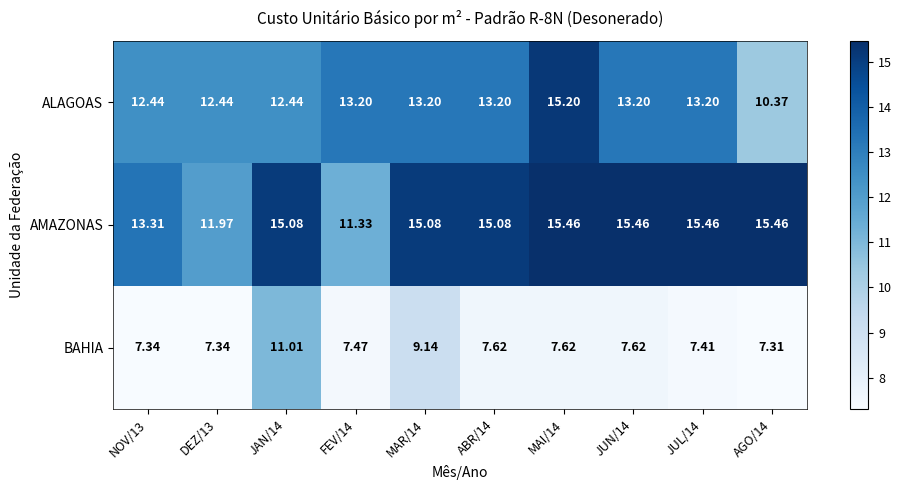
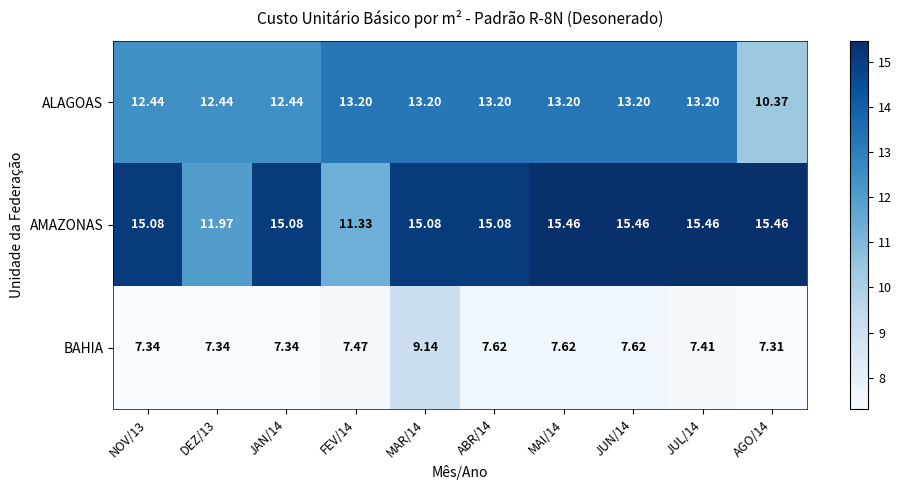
ALAGOAS, MAI/14: 15.20 -> 13.20
AMAZONAS, NOV/13: 13.31 -> 15.08
BAHIA, JAN/14: 11.01 -> 7.34
